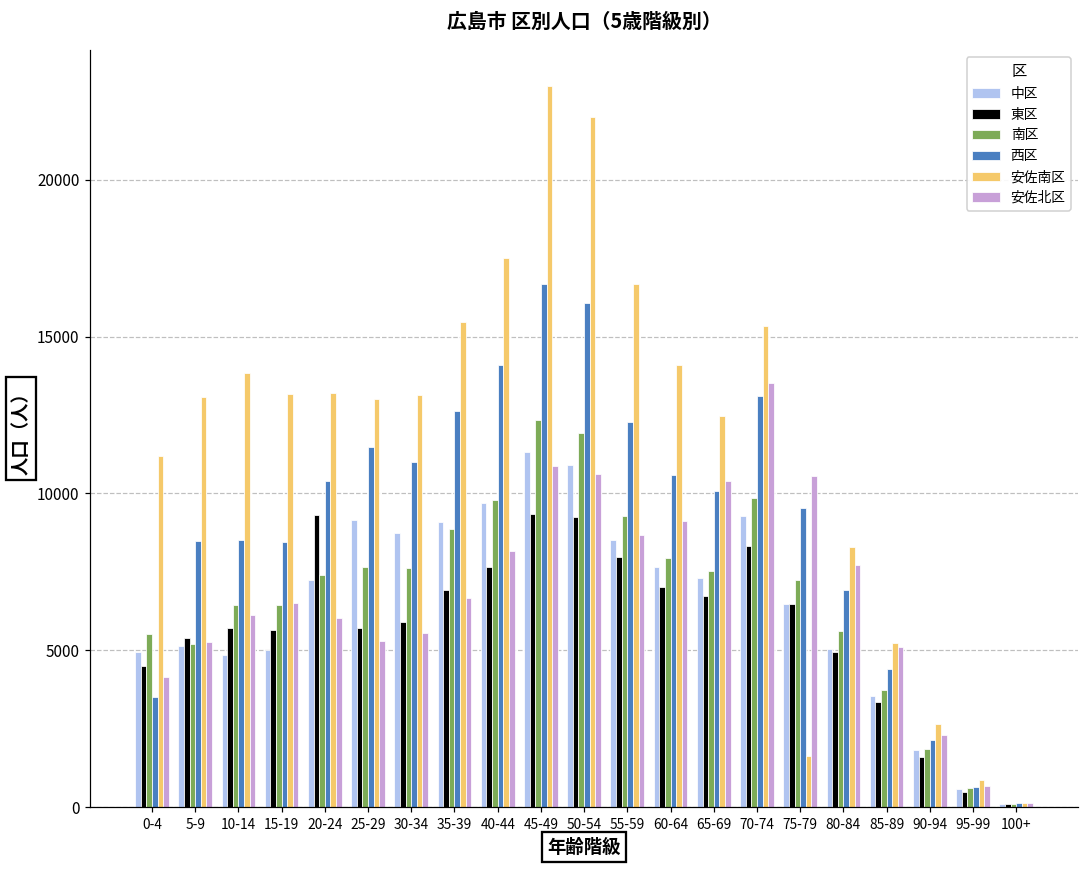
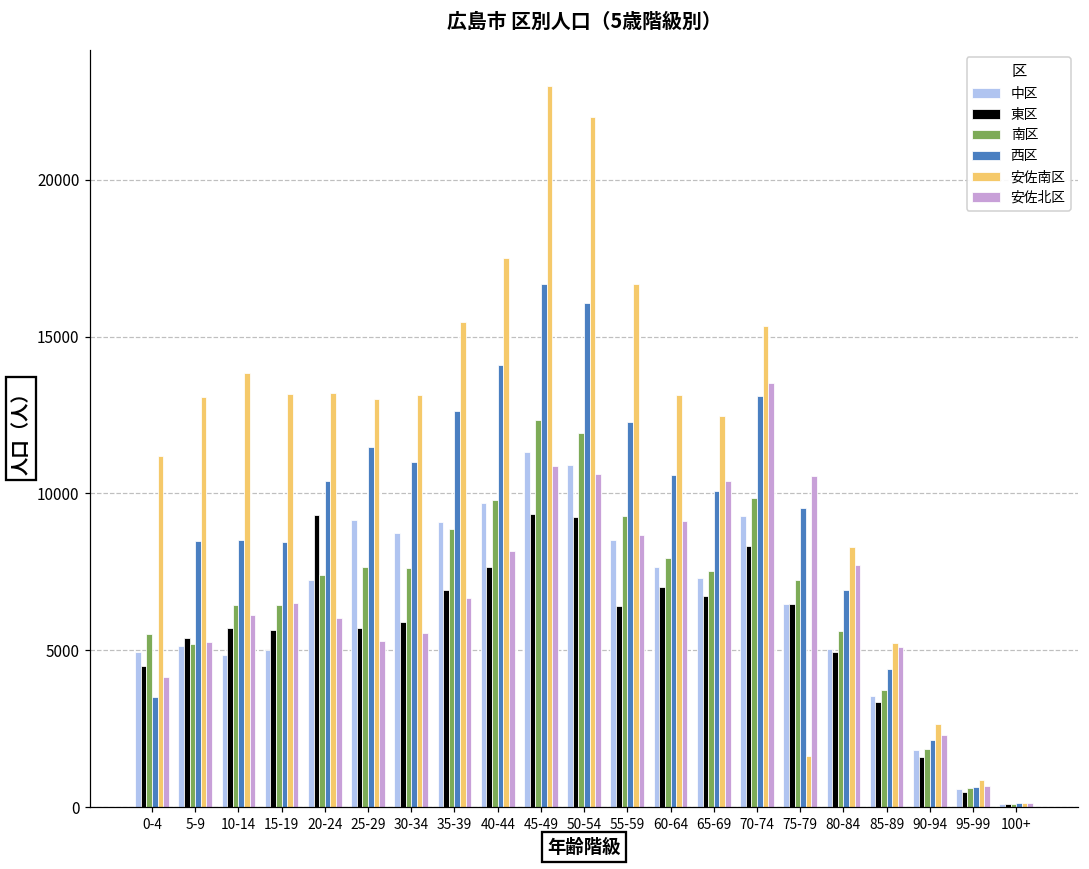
東区, 55-59: 8000 -> 6400
安佐南区, 60-64: 14100 -> 13100
